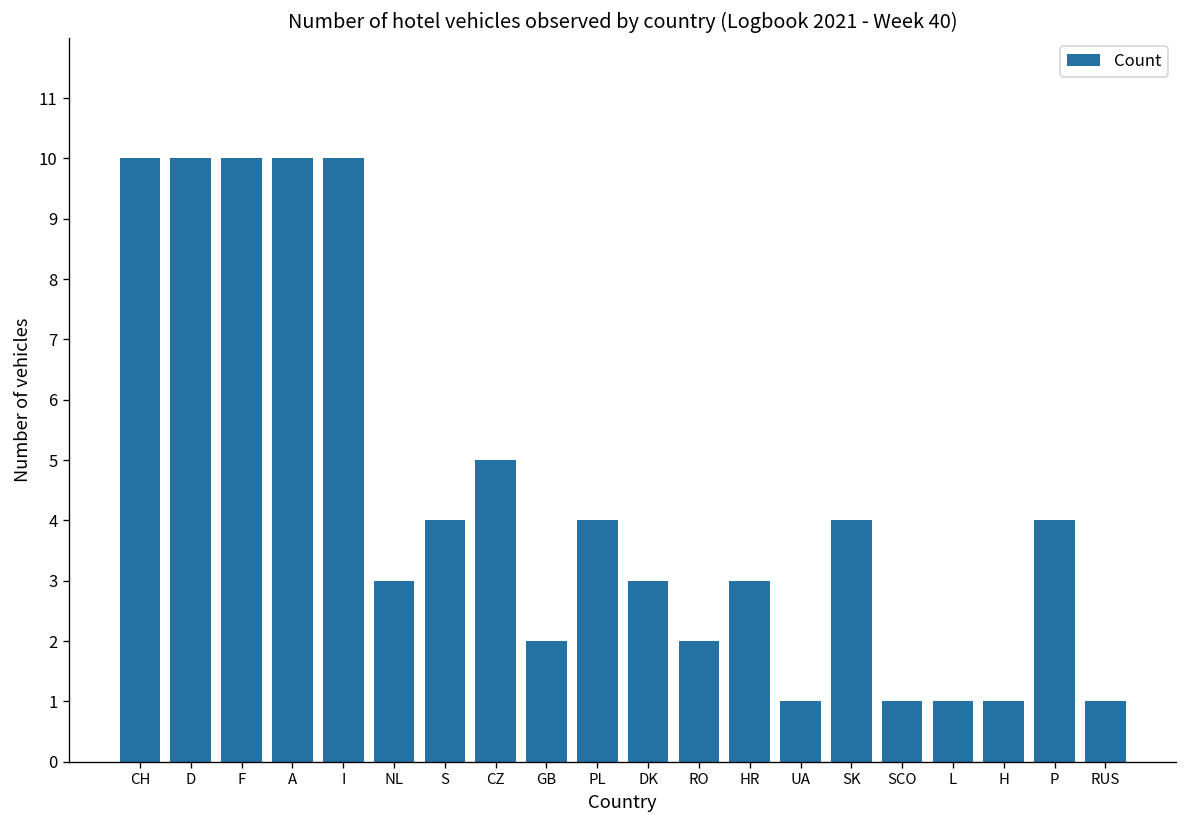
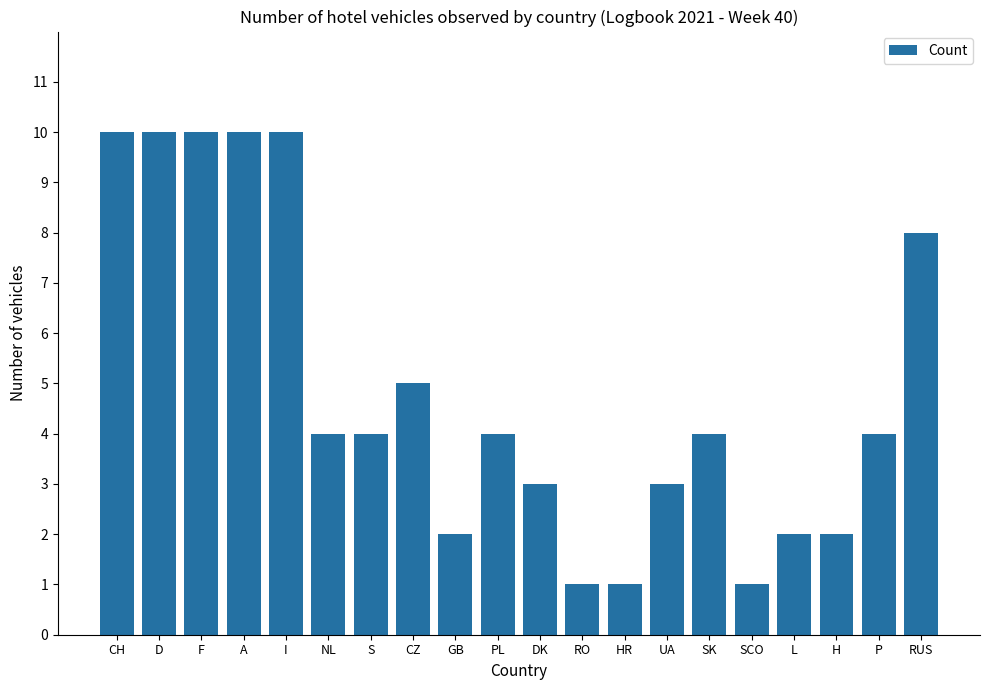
NL: 3 -> 4
RO: 2 -> 1
HR: 3 -> 1
UA: 1 -> 3
L: 1 -> 2
H: 1 -> 2
RUS: 1 -> 8
